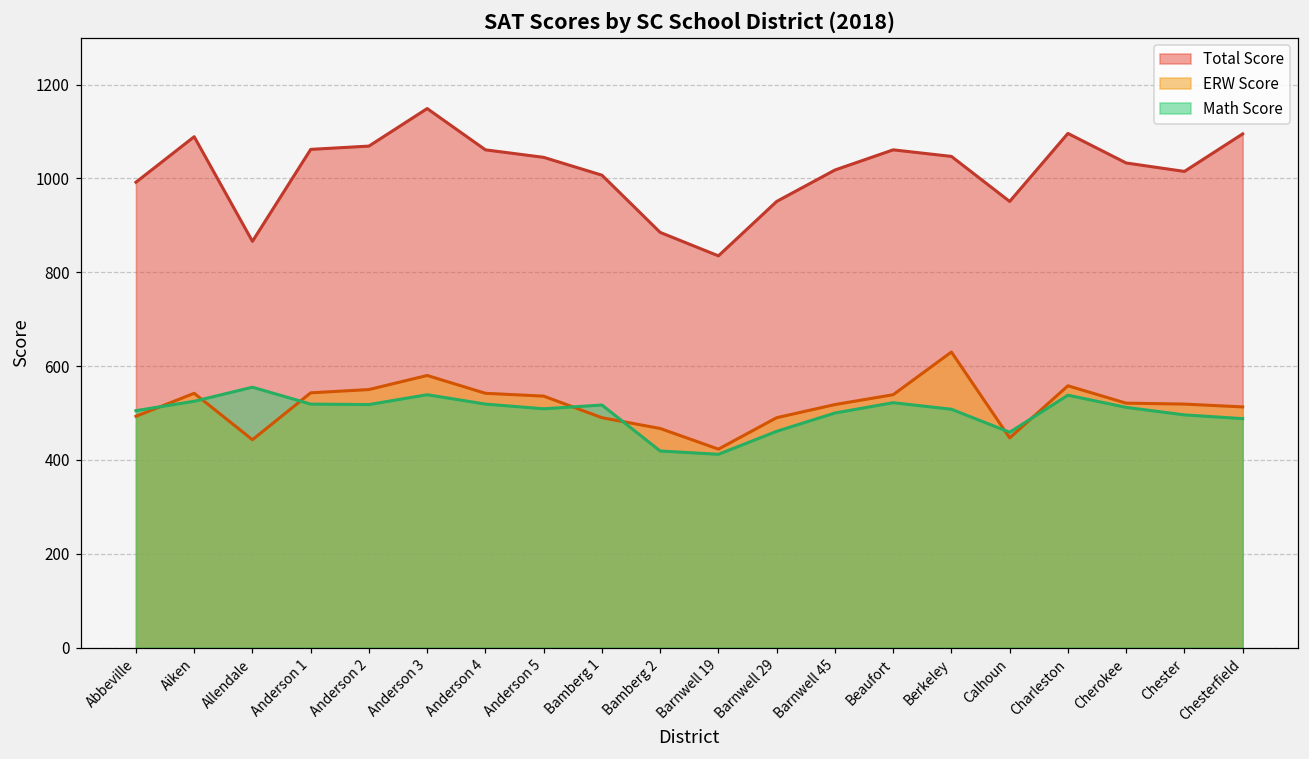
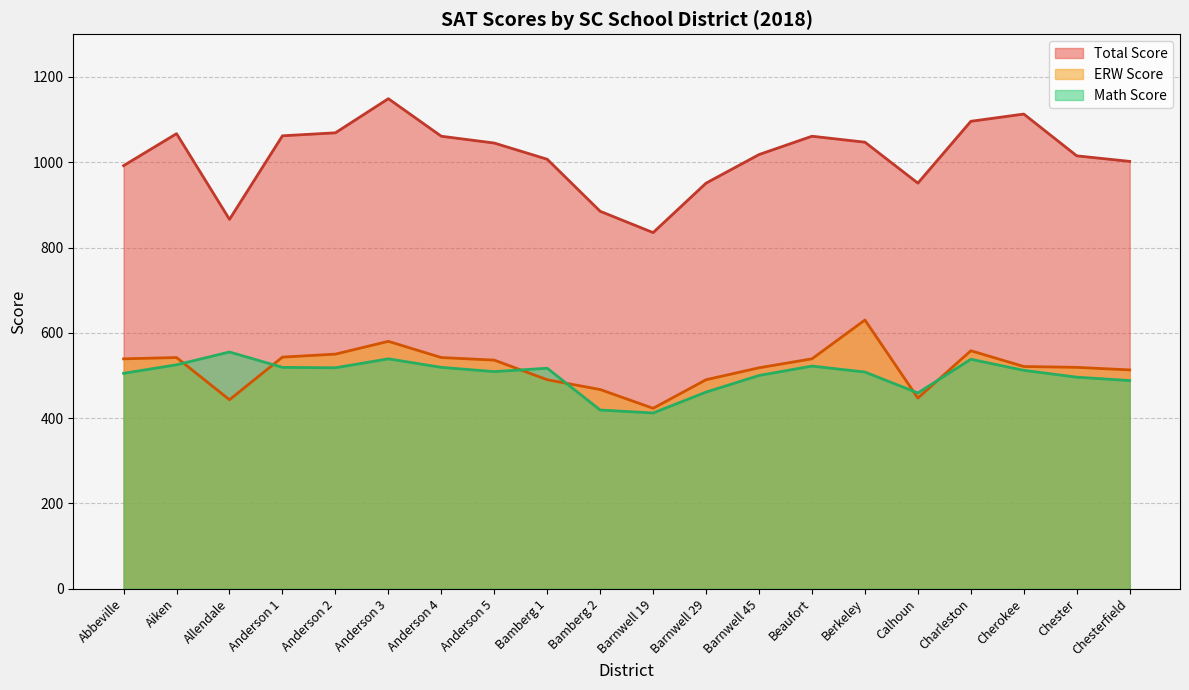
ERW Score, Abbeville: 490 -> 540
Total Score, Aiken: 1090 -> 1070
Total Score, Cherokee: 1030 -> 1110
Total Score, Chesterfield: 1100 -> 1000
